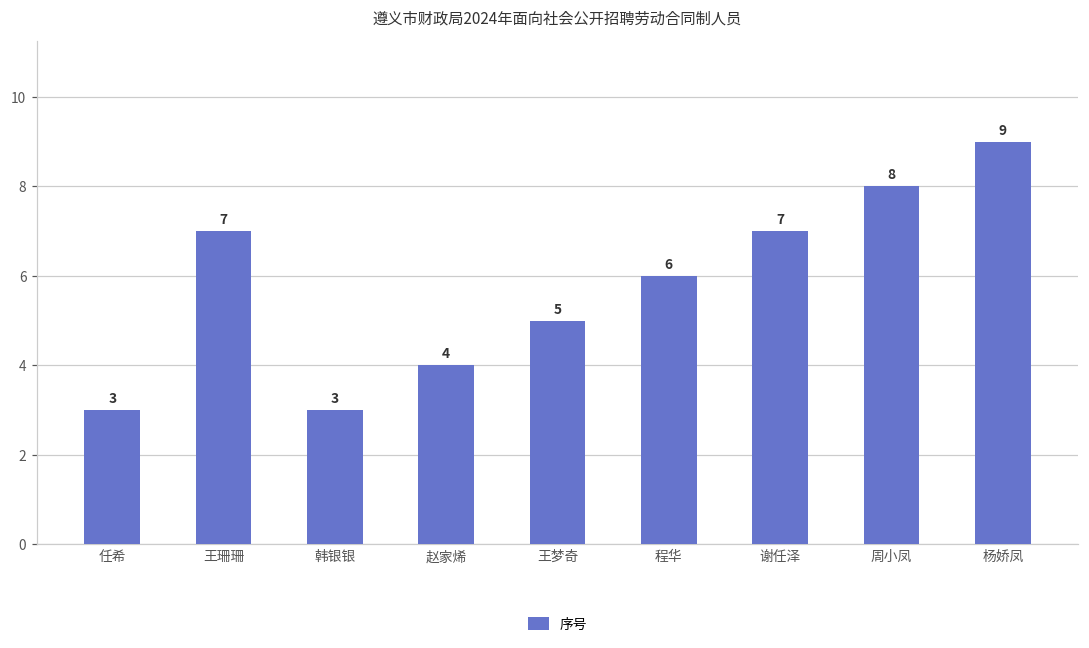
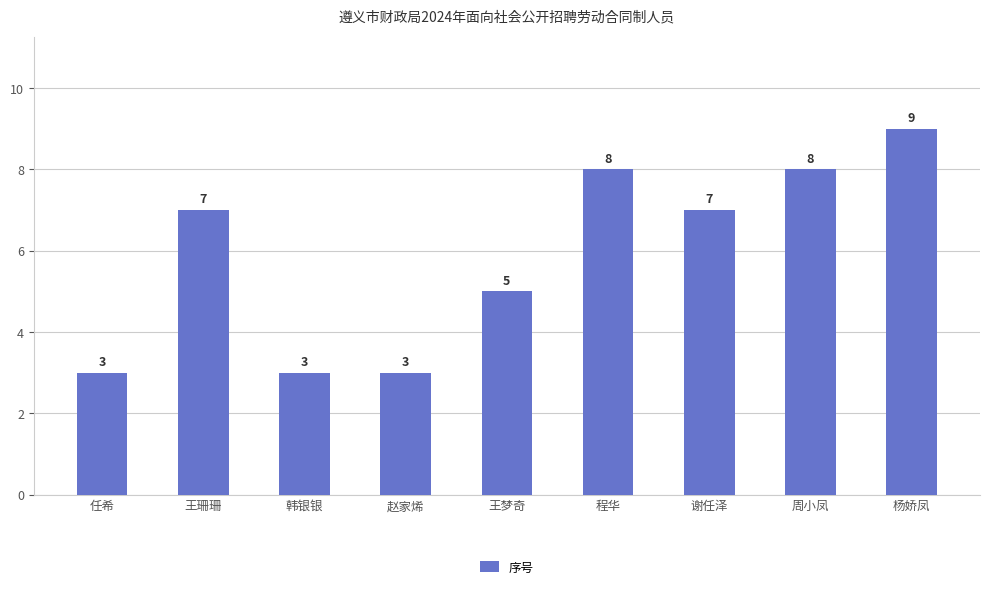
赵家烯: 4 -> 3
程华: 6 -> 8
